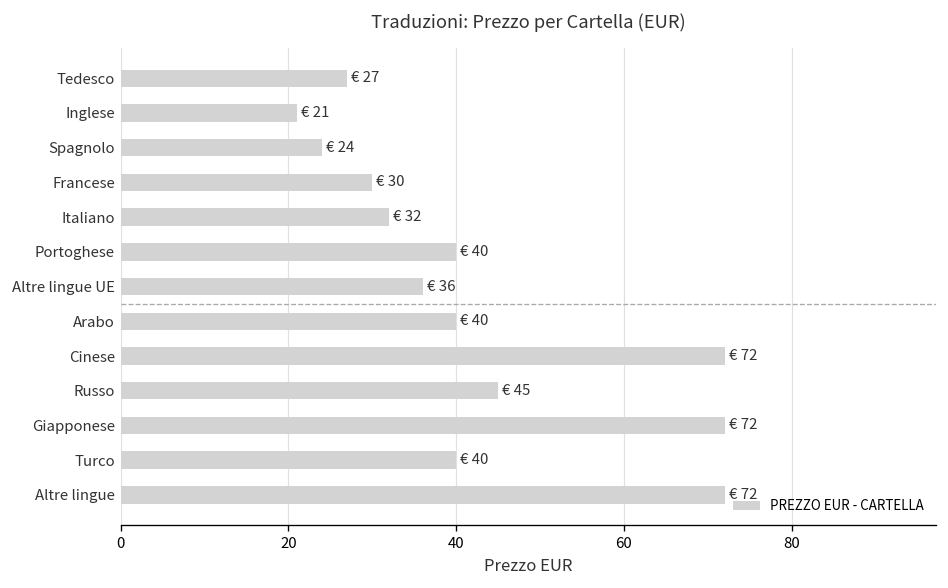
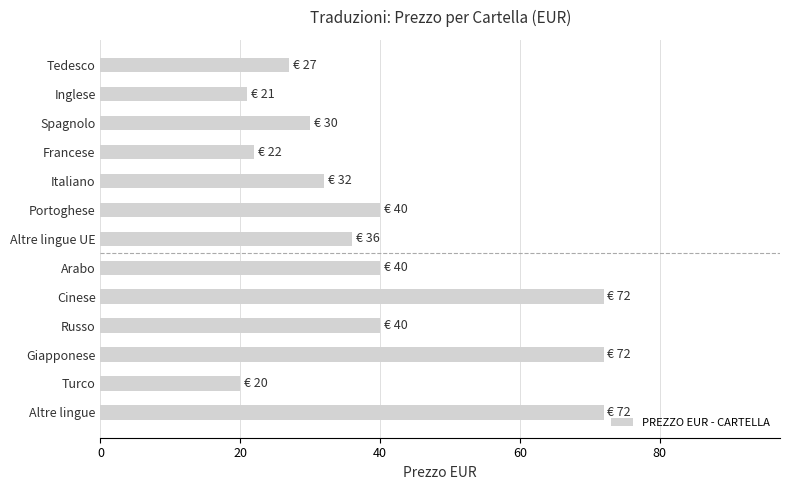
Spagnolo: 24 -> 30
Francese: 30 -> 22
Russo: 45 -> 40
Turco: 40 -> 20
